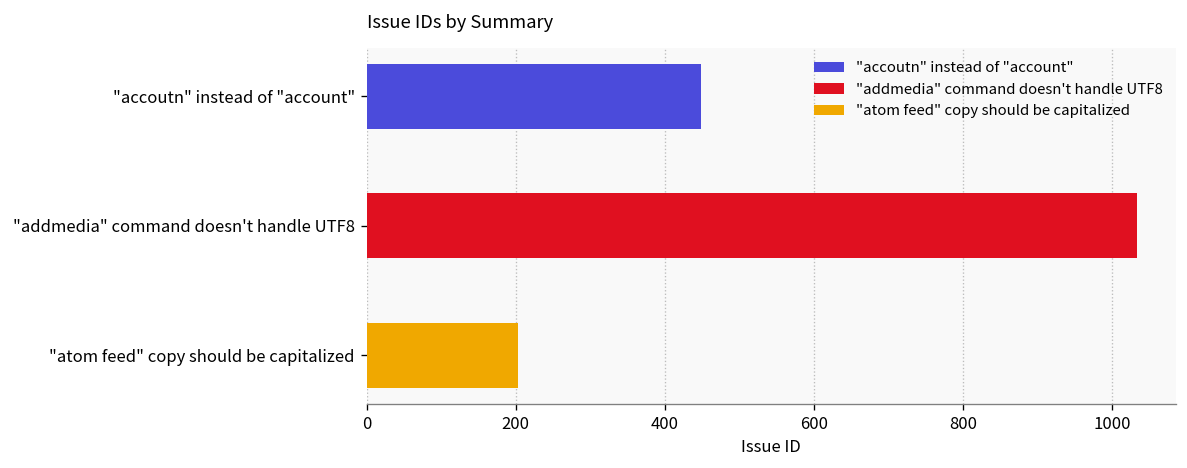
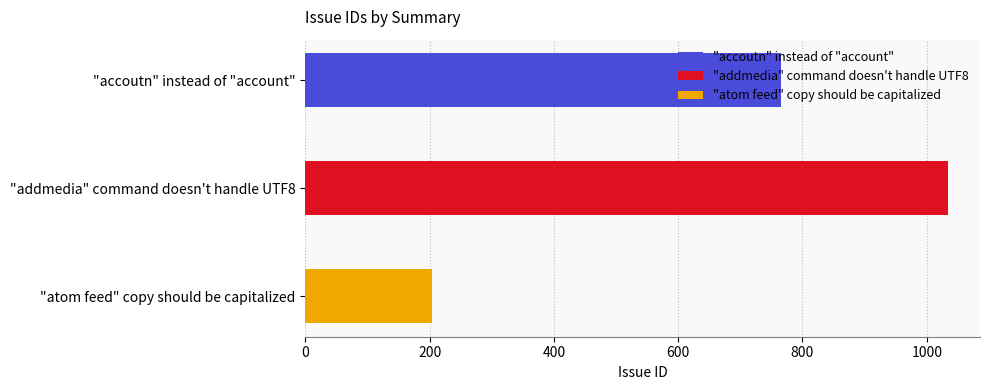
"accoutn" instead of "account": 450 -> 770
